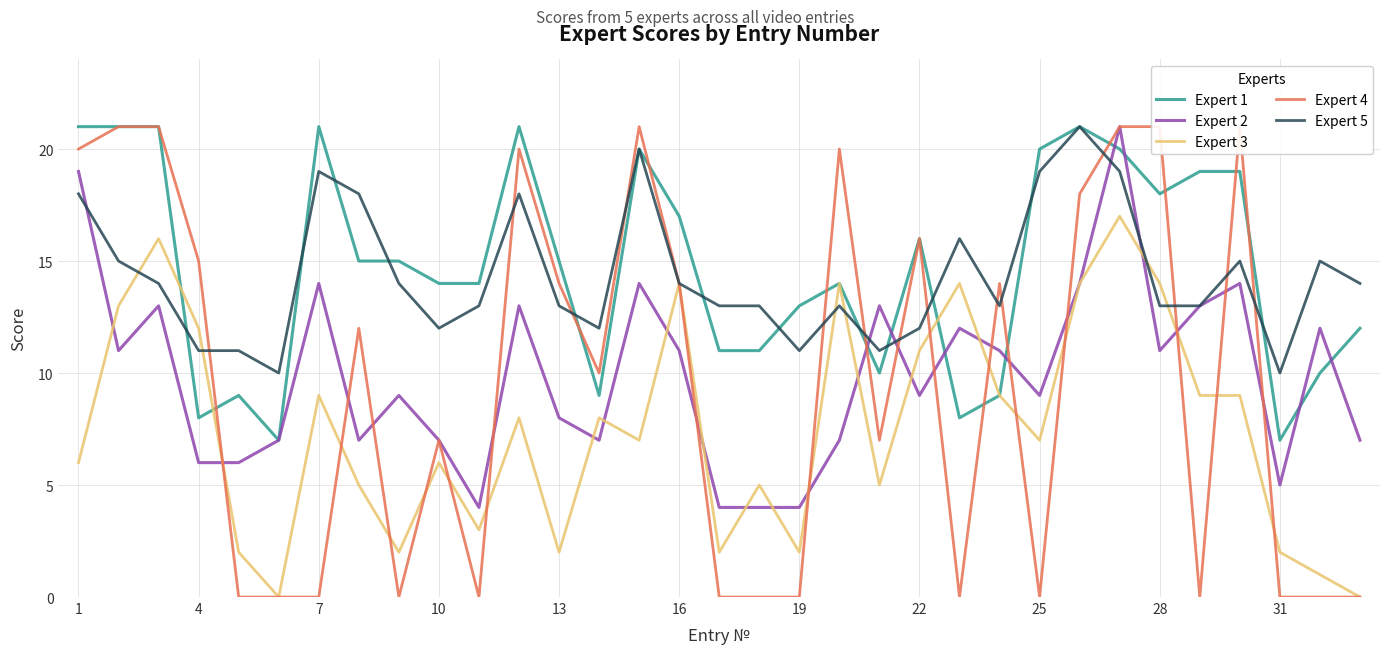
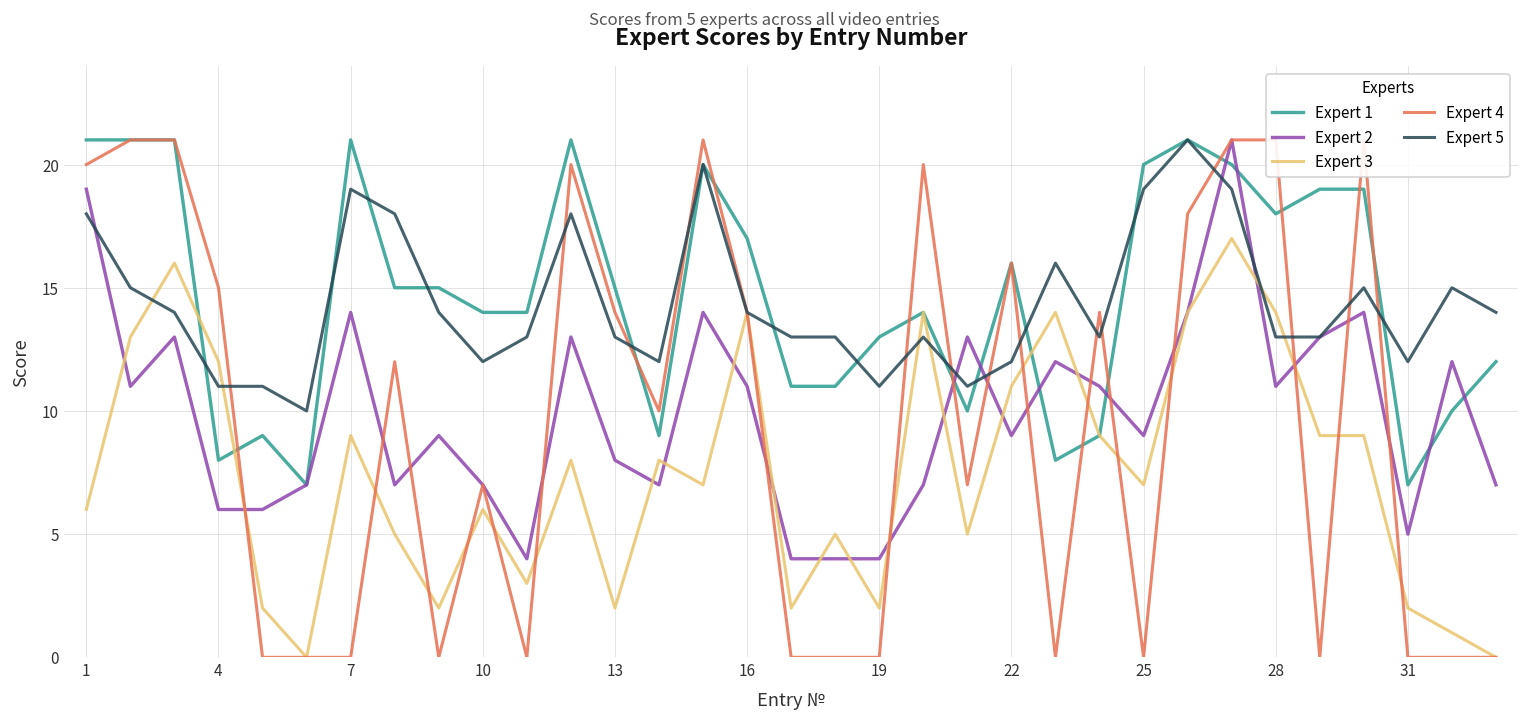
Expert 5, 31: 10 -> 12
